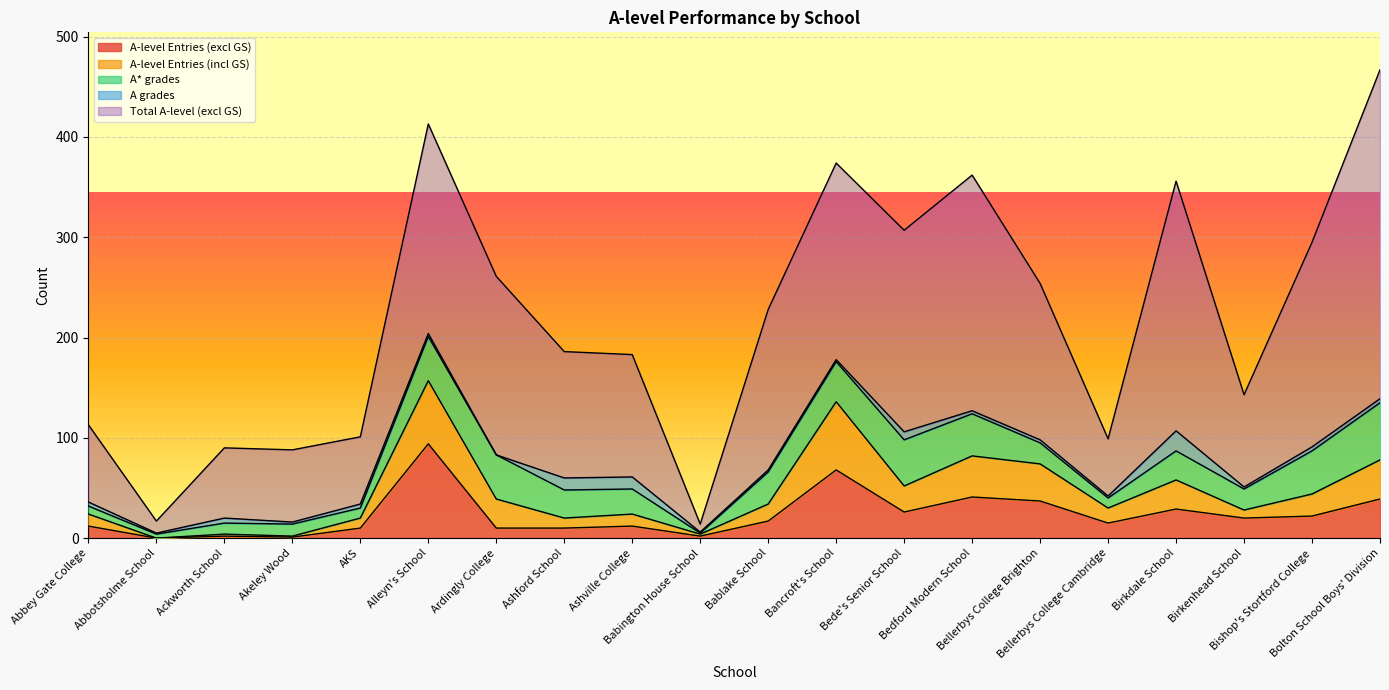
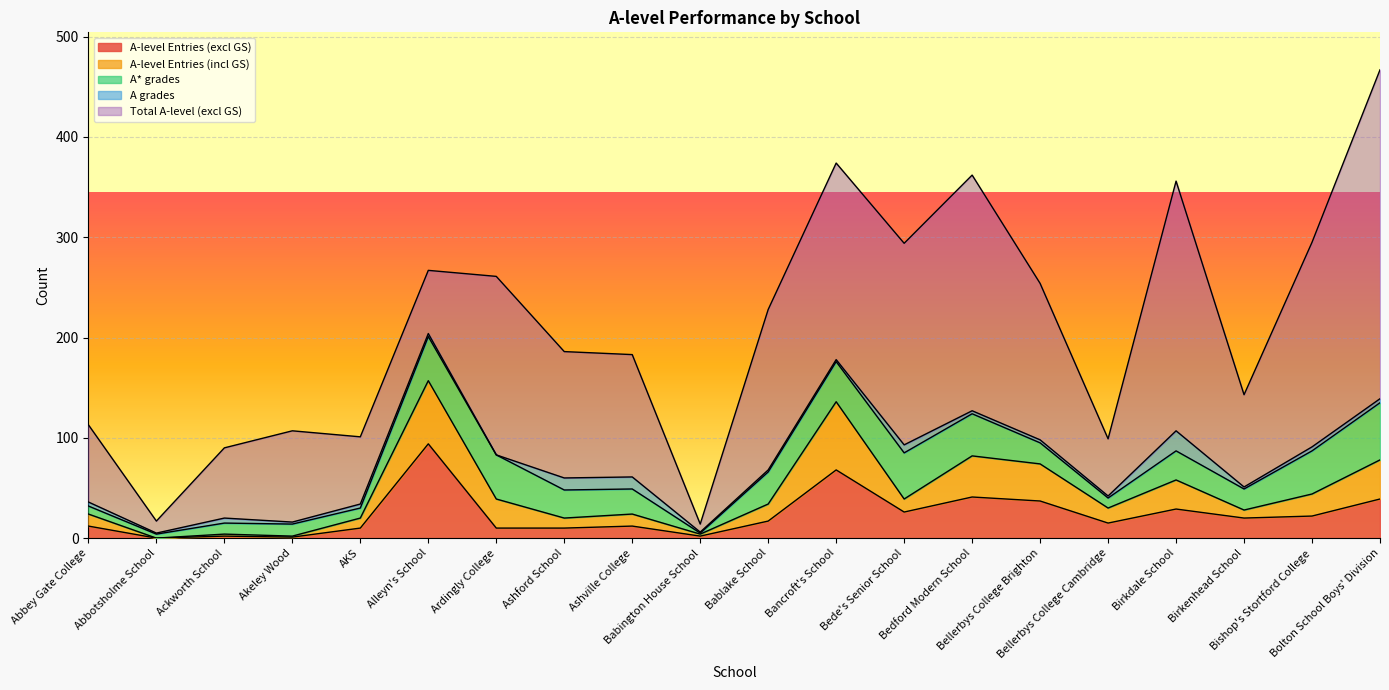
Total A-level (excl GS), Akeley Wood: 72 -> 91
Total A-level (excl GS), Alleyn's School: 209 -> 63
A-level Entries (incl GS), Bede's Senior School: 26 -> 13
